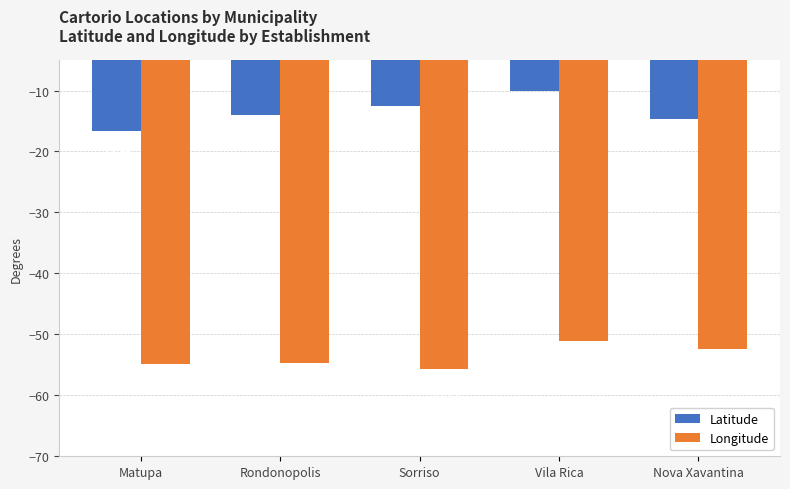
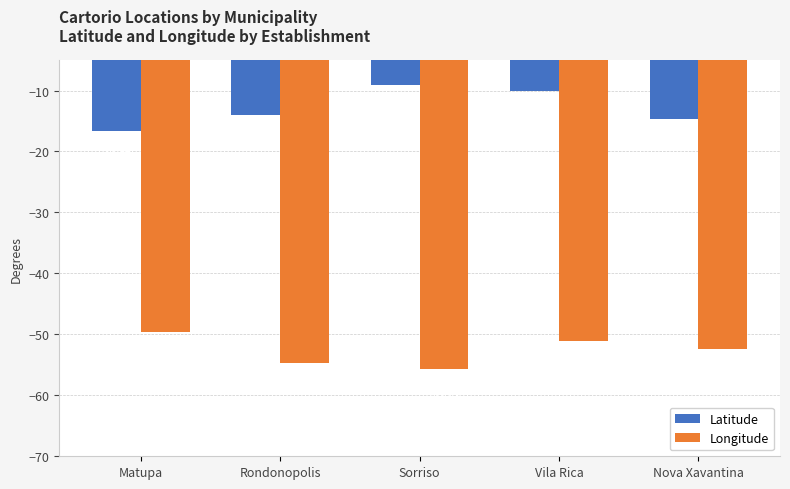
Longitude, Matupa: -55 -> -50
Latitude, Sorriso: -13 -> -9
